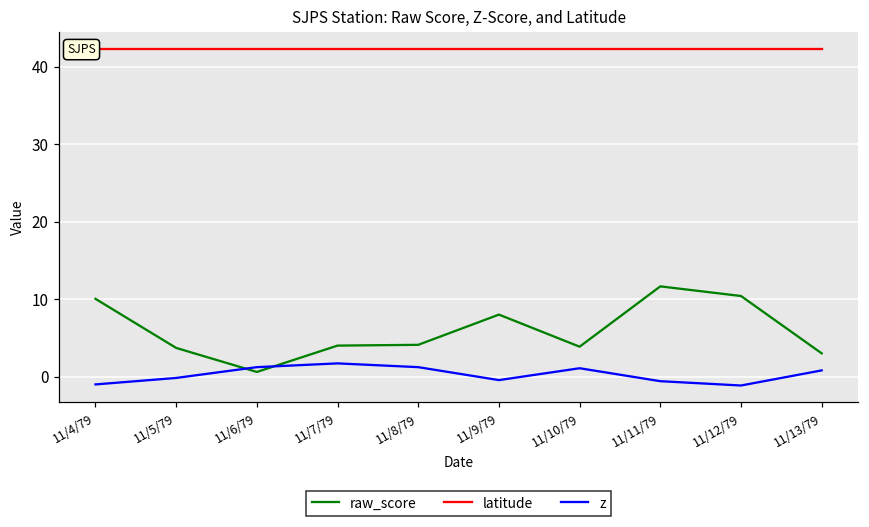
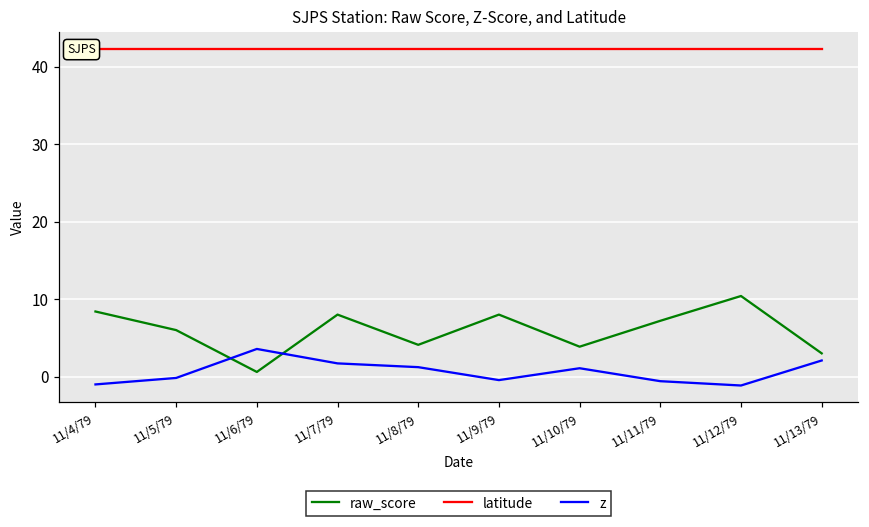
raw_score, 11/4/79: 10 -> 8
raw_score, 11/5/79: 4 -> 6
z, 11/6/79: 1 -> 4
raw_score, 11/7/79: 4 -> 8
raw_score, 11/11/79: 12 -> 7
z, 11/13/79: 1 -> 2
